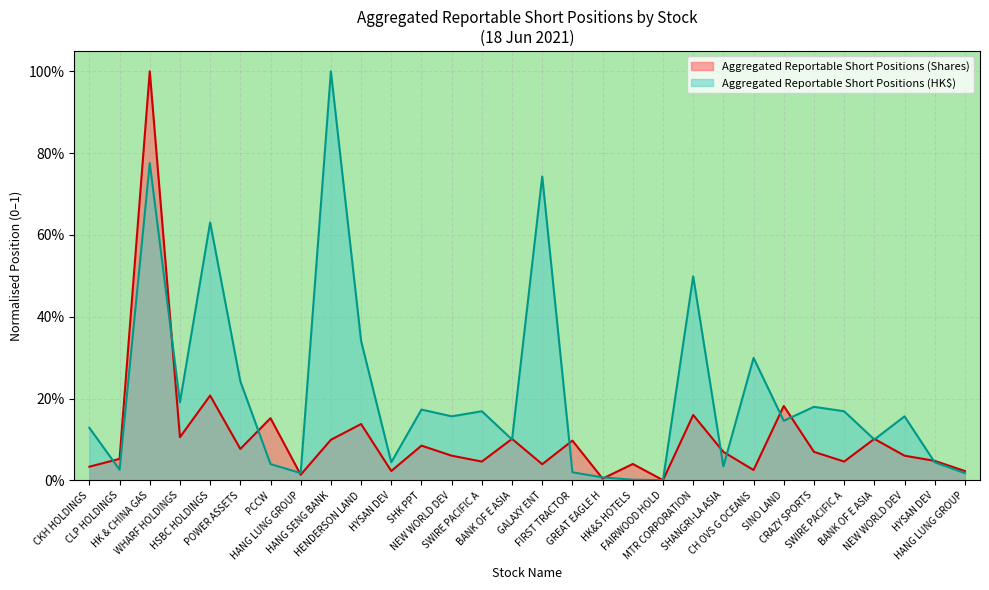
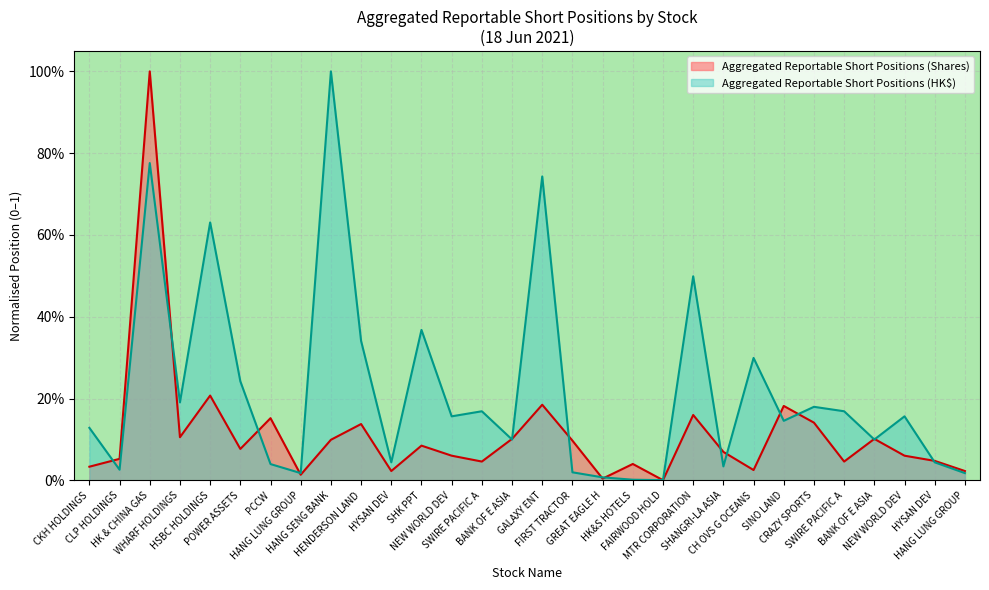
Aggregated Reportable Short Positions (HK$), SHK PPT: 17% -> 37%
Aggregated Reportable Short Positions (Shares), GALAXY ENT: 4% -> 18%
Aggregated Reportable Short Positions (Shares), CRAZY SPORTS: 7% -> 14%
